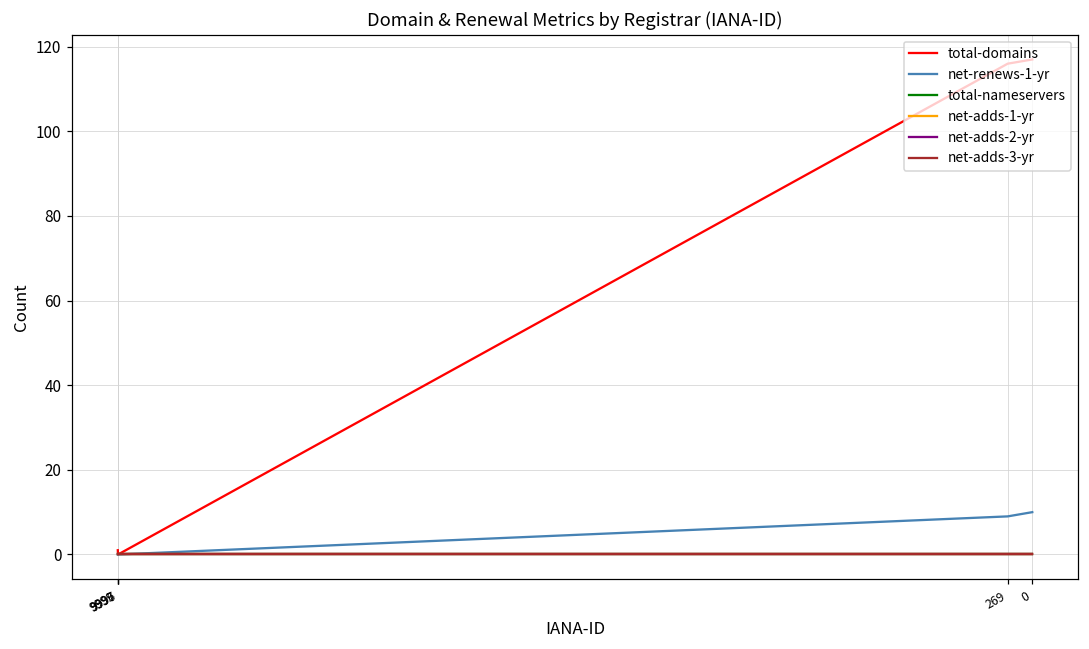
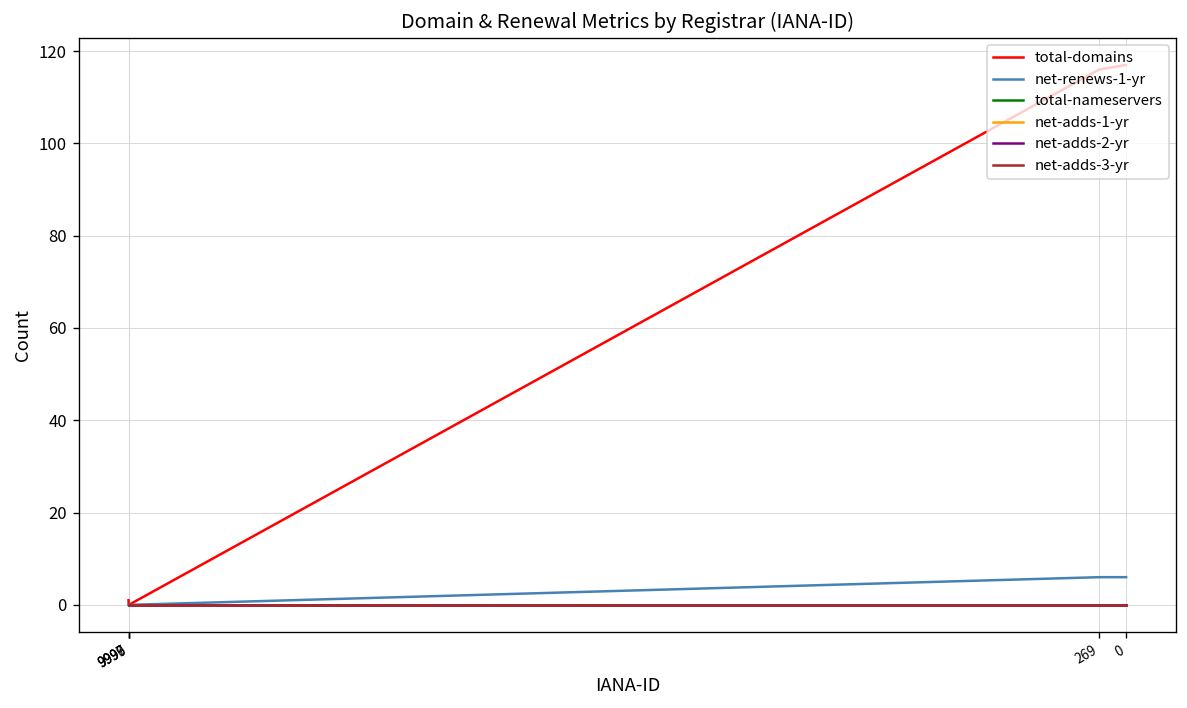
net-renews-1-yr, 269: 9 -> 6
net-renews-1-yr, 0: 10 -> 6
